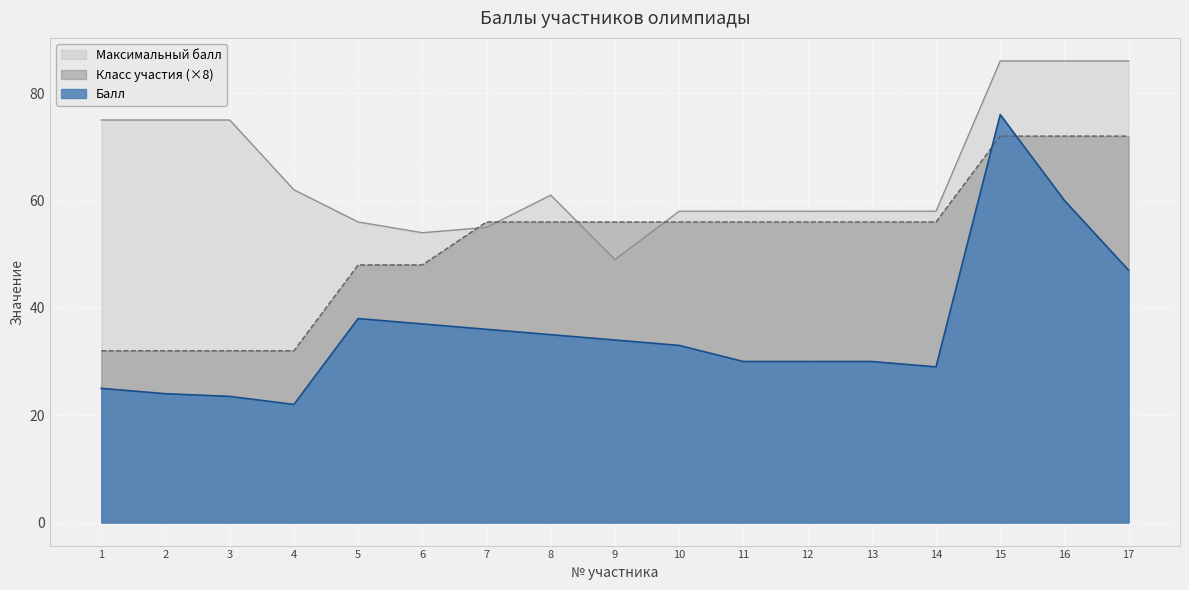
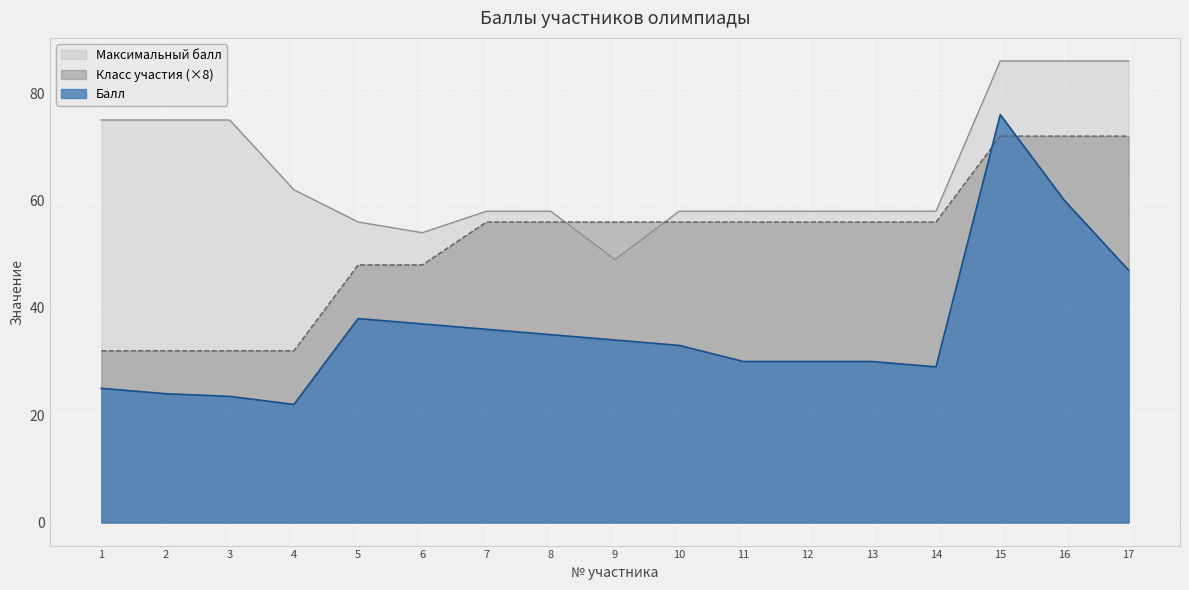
Максимальный балл, 7: 55 -> 58
Максимальный балл, 8: 61 -> 58
